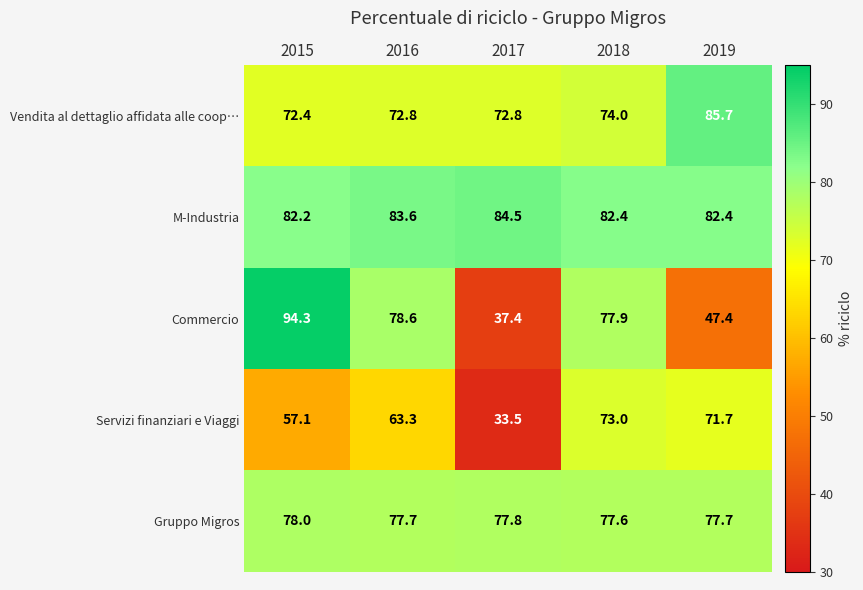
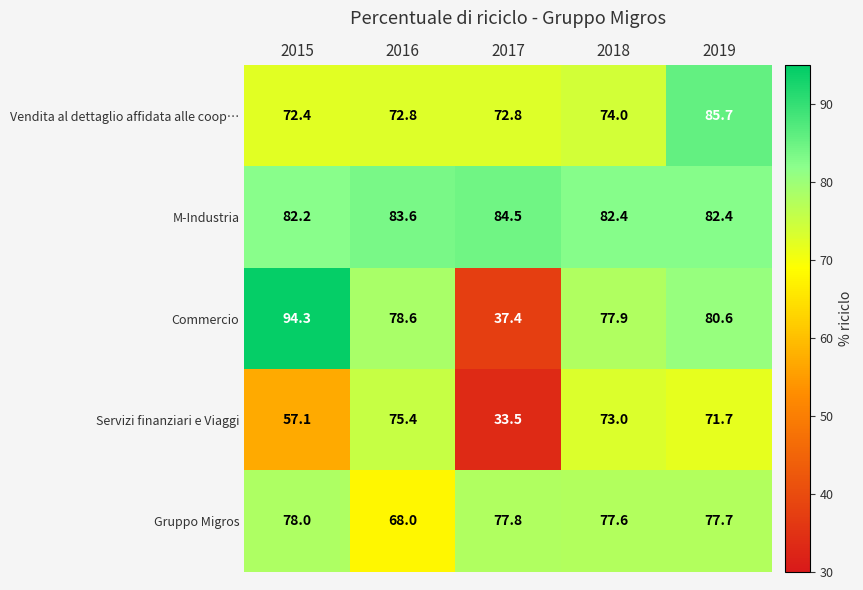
Commercio, 2019: 47.4 -> 80.6
Servizi finanziari e Viaggi, 2016: 63.3 -> 75.4
Gruppo Migros, 2016: 77.7 -> 68.0
